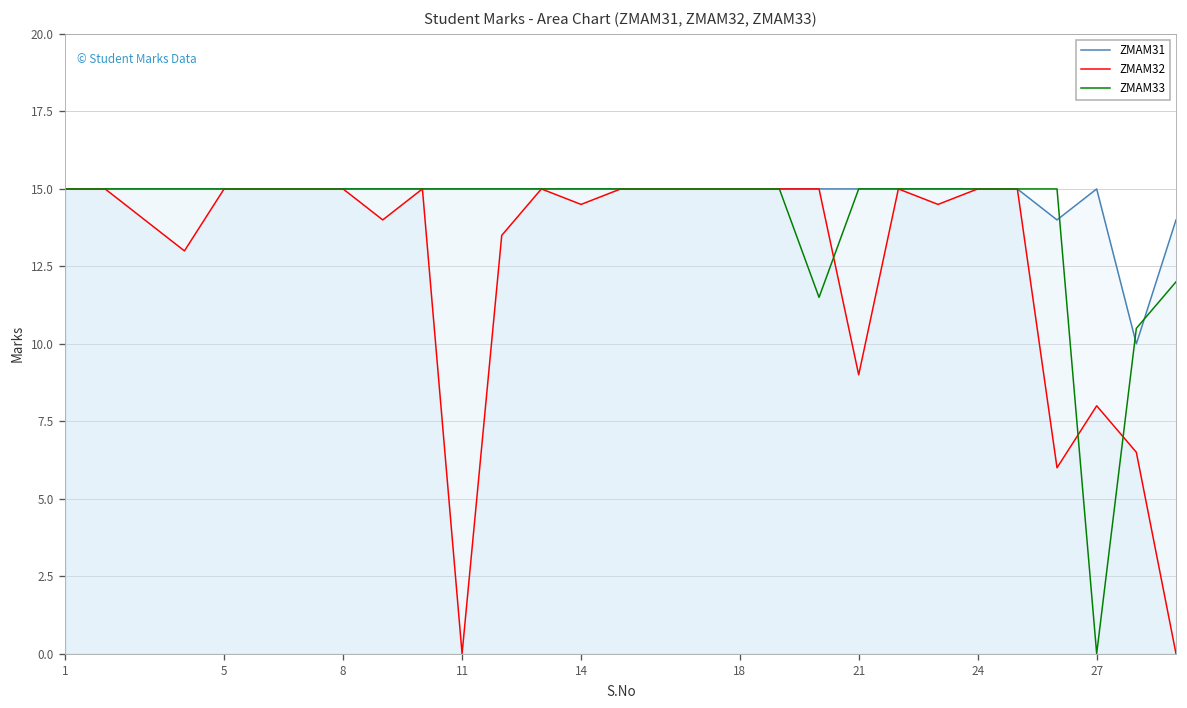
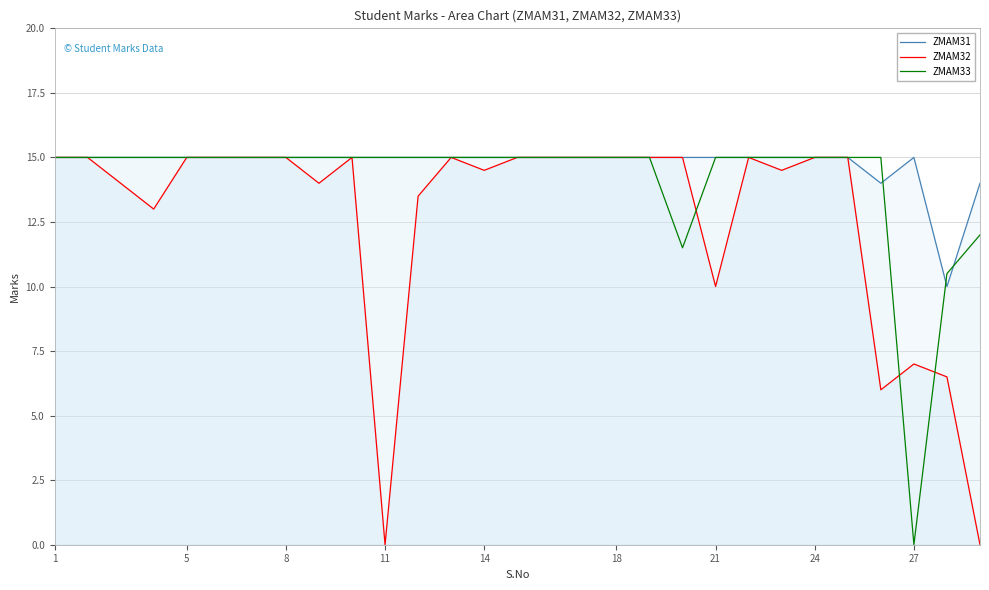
ZMAM32, 21: 9 -> 10
ZMAM32, 27: 8 -> 7
